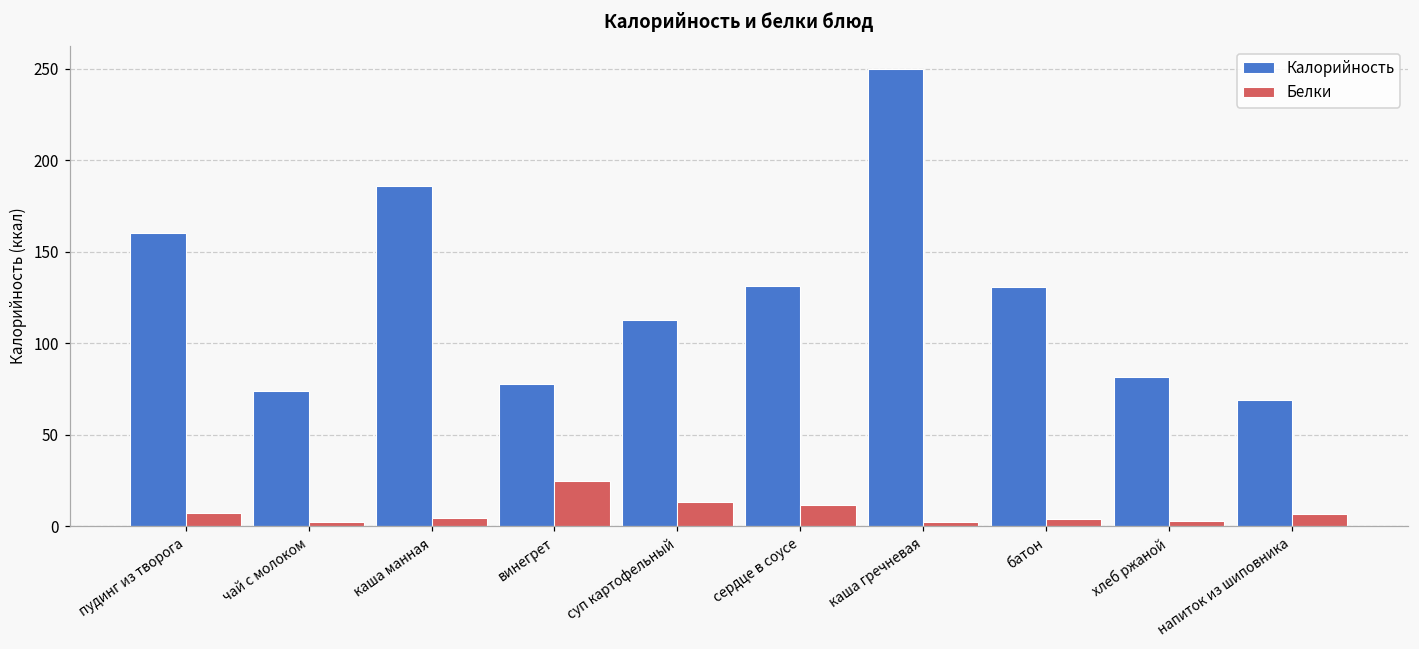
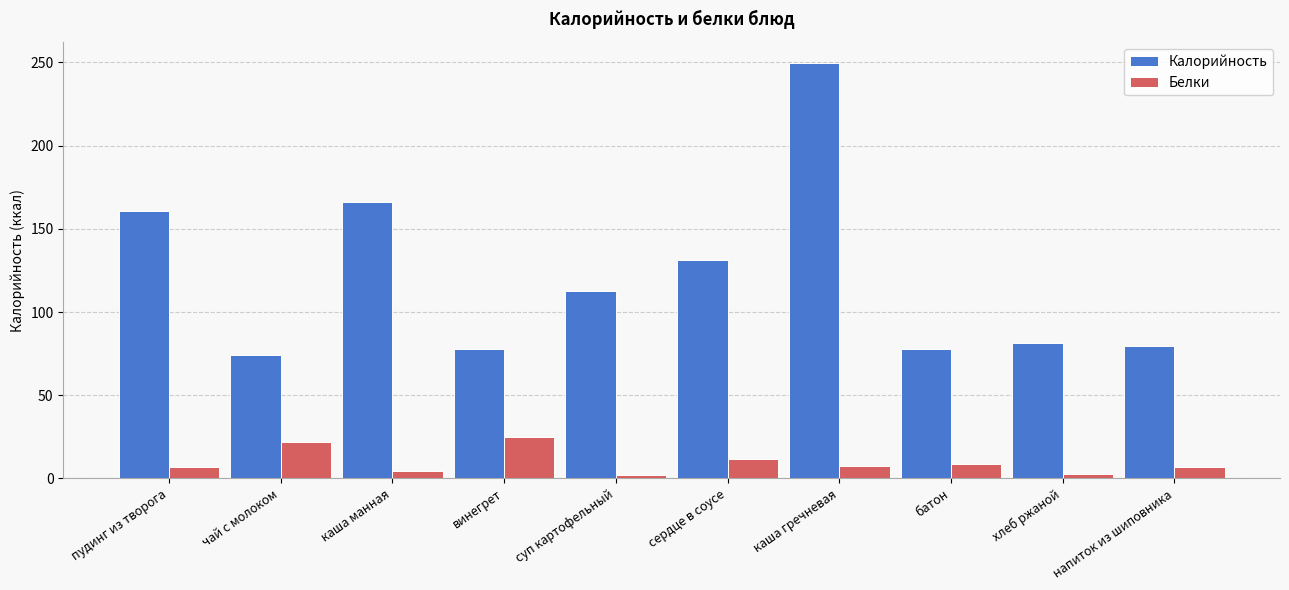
Белки, чай с молоком: 2 -> 22
Калорийность, каша манная: 186 -> 166
Белки, суп картофельный: 13 -> 2
Белки, каша гречневая: 3 -> 7
Калорийность, батон: 131 -> 78
Белки, батон: 4 -> 9
Калорийность, напиток из шиповника: 69 -> 79
